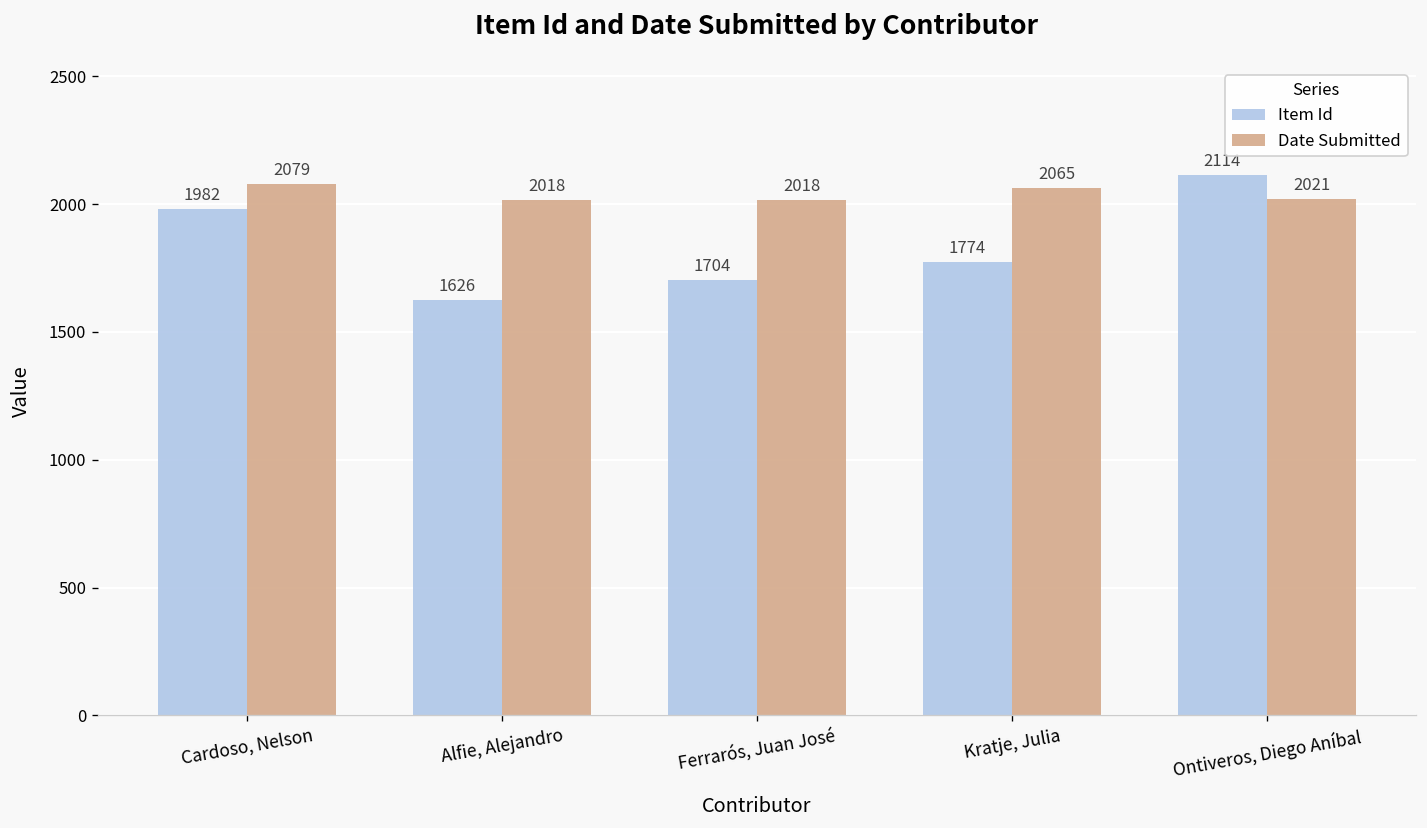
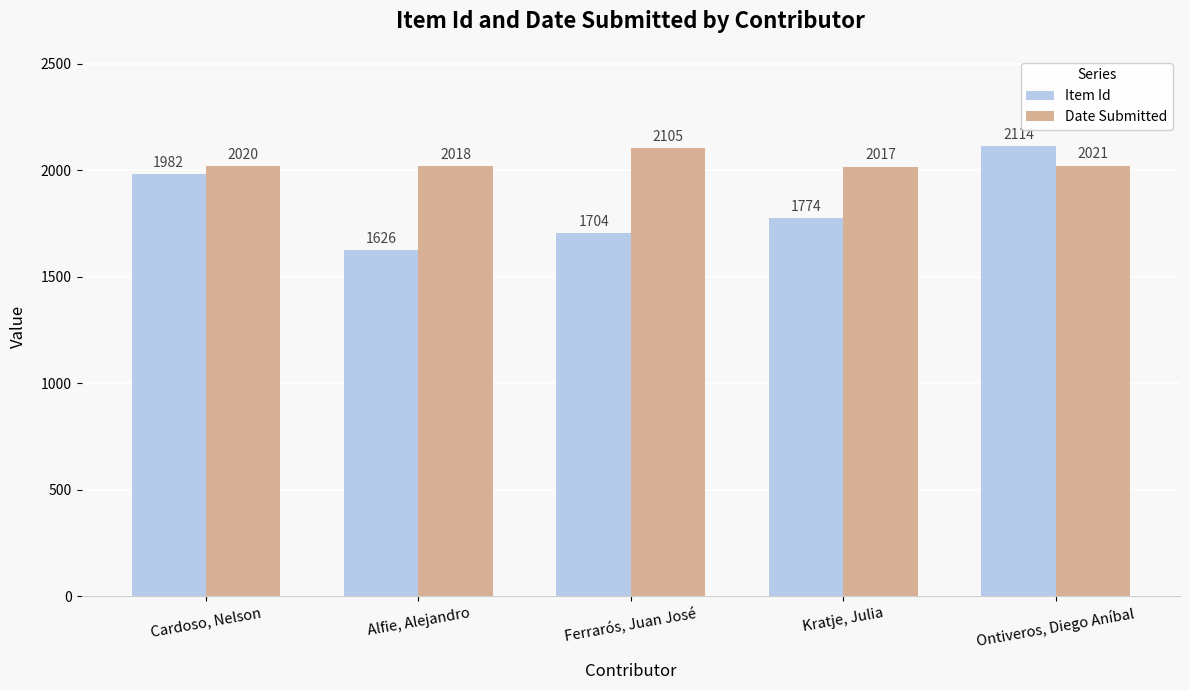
Date Submitted, Cardoso, Nelson: 2079 -> 2020
Date Submitted, Ferrarós, Juan José: 2018 -> 2105
Date Submitted, Kratje, Julia: 2065 -> 2017
